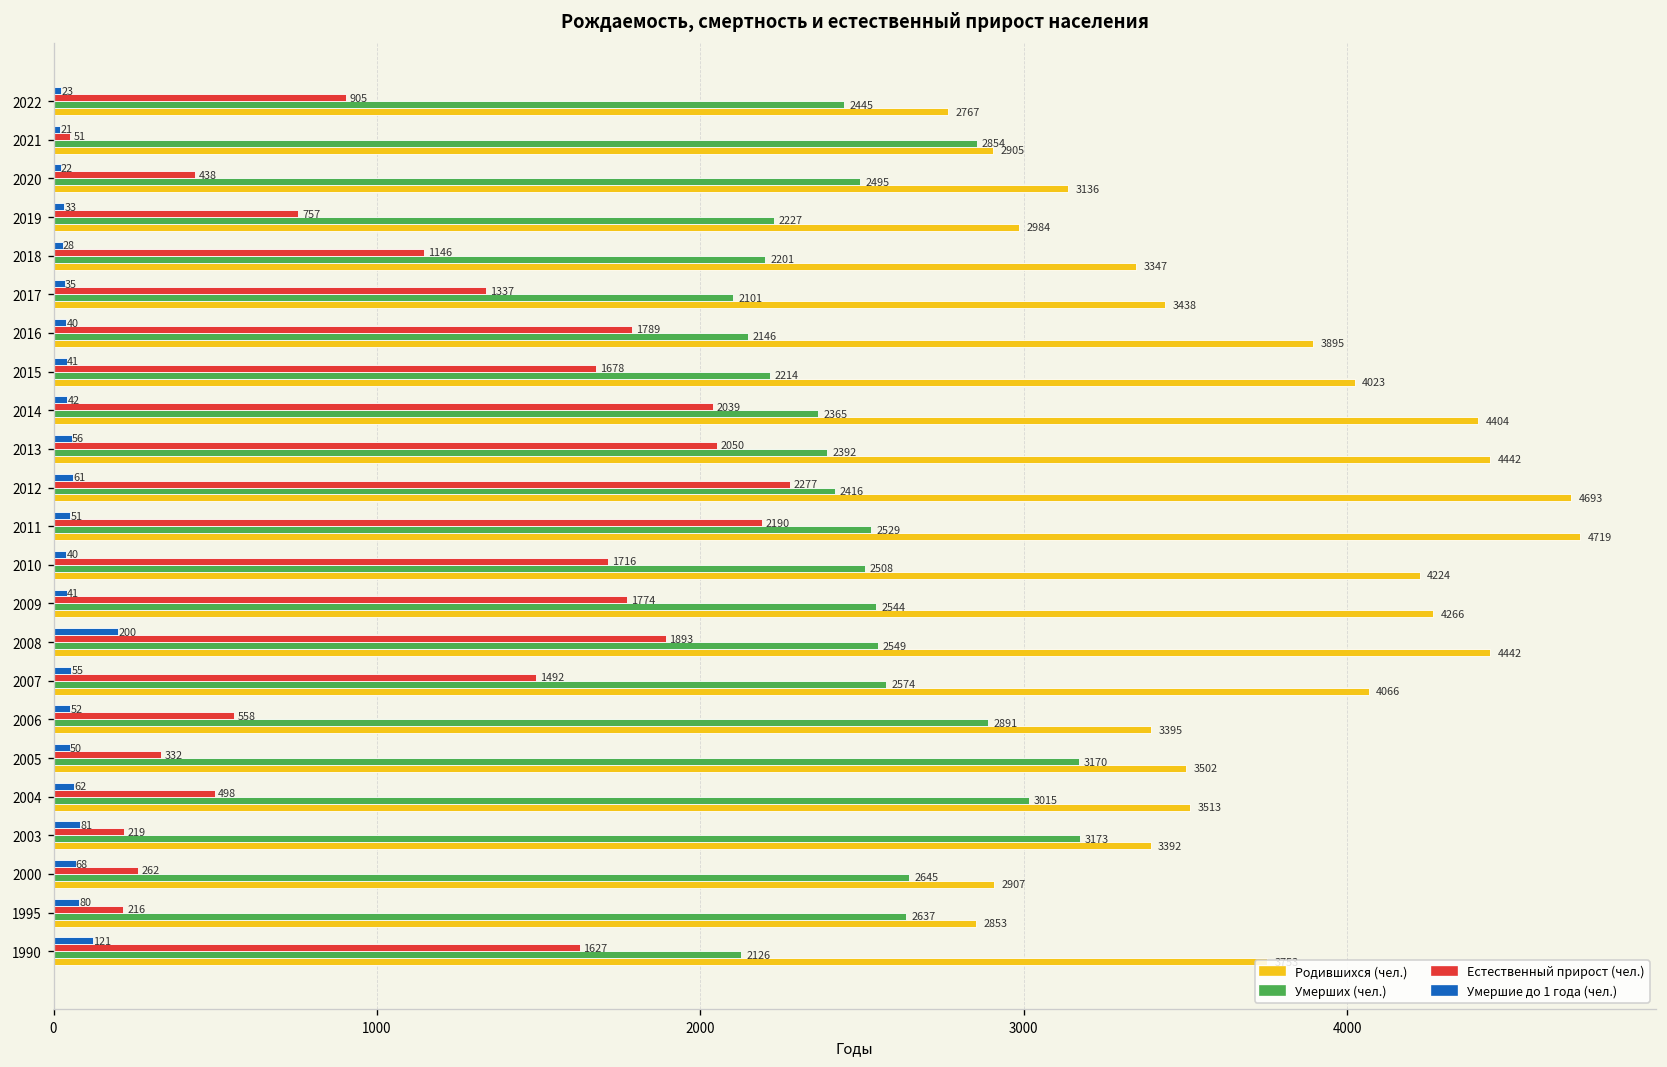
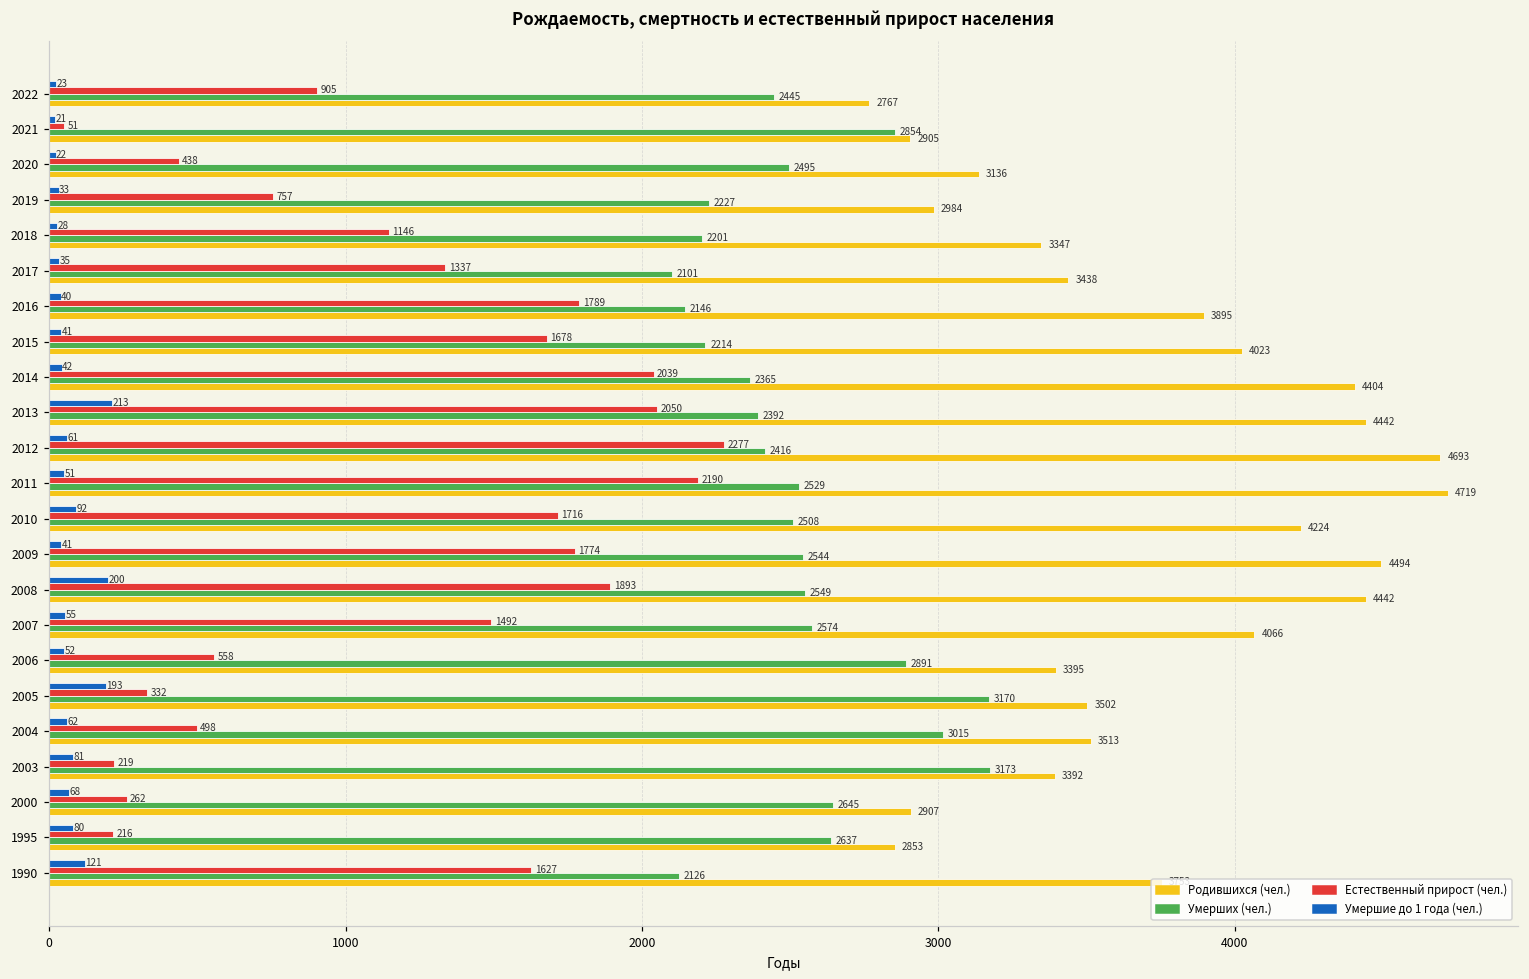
Умершие до 1 года (чел.), 2013: 56 -> 213
Умершие до 1 года (чел.), 2010: 40 -> 92
Родившихся (чел.), 2009: 4266 -> 4494
Умершие до 1 года (чел.), 2005: 50 -> 193
